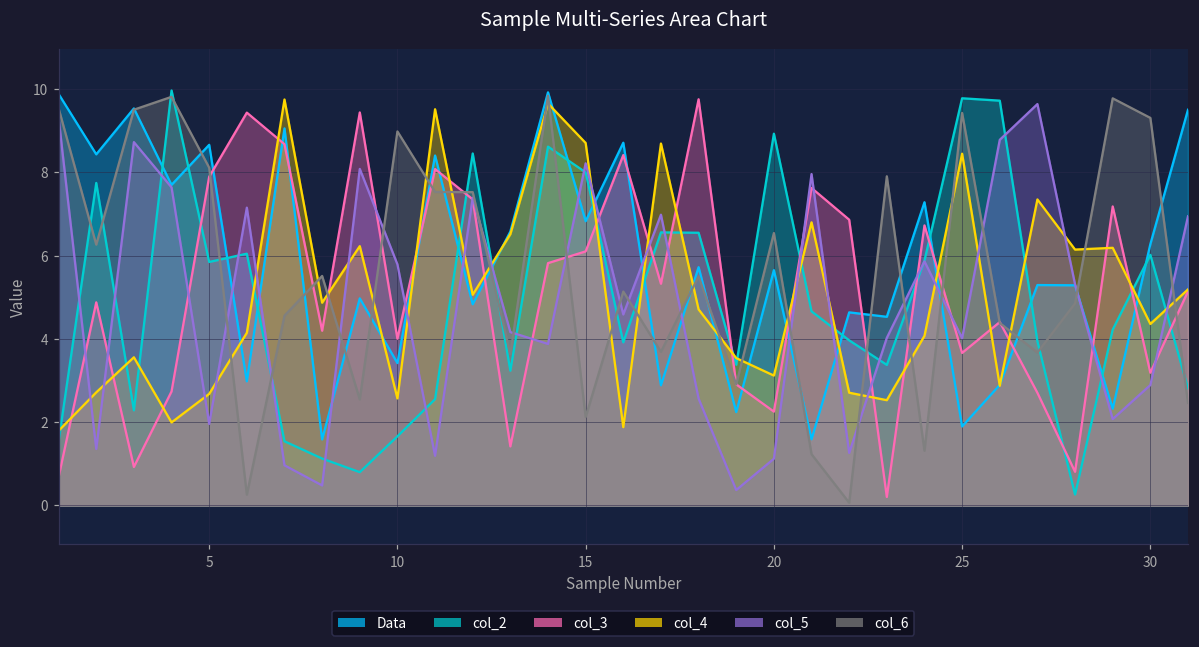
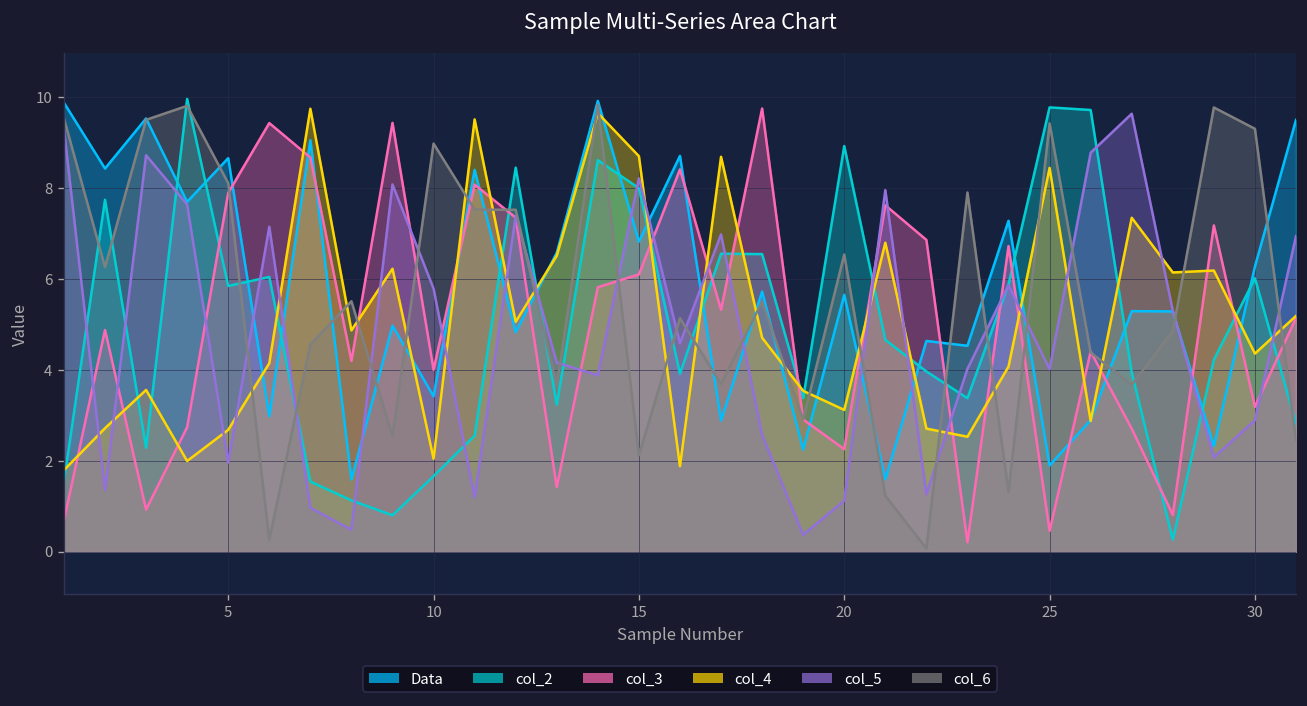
col_4, 10: 2.6 -> 2.0
col_3, 25: 3.7 -> 0.5
